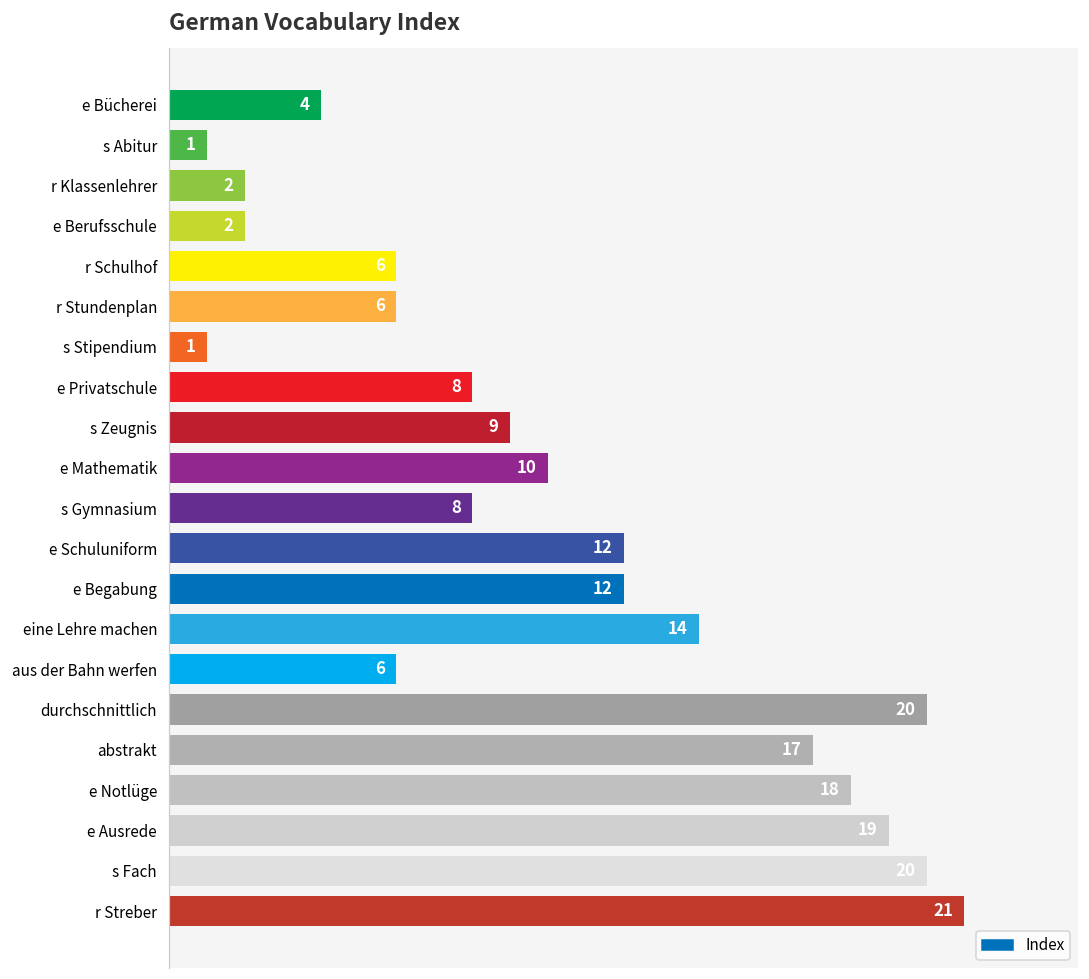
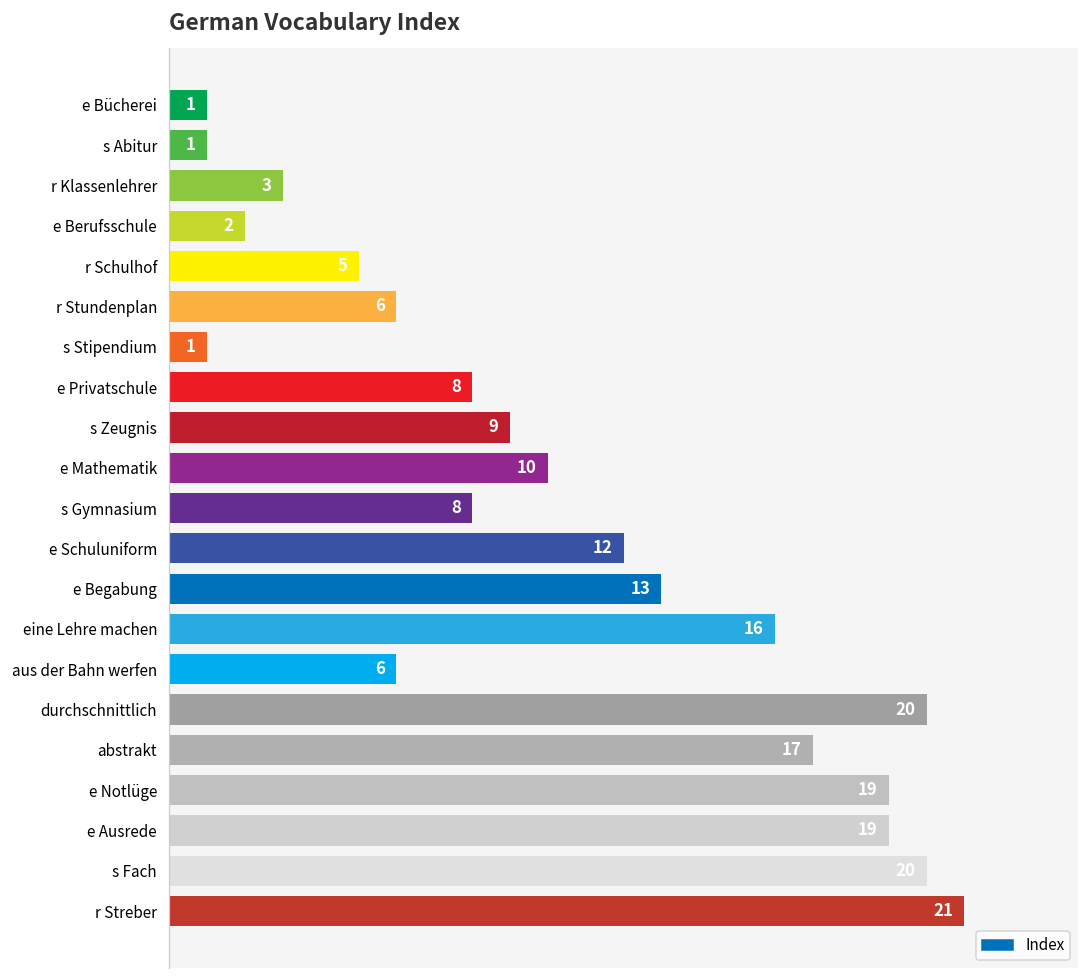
e Bücherei: 4 -> 1
r Klassenlehrer: 2 -> 3
r Schulhof: 6 -> 5
e Begabung: 12 -> 13
eine Lehre machen: 14 -> 16
e Notlüge: 18 -> 19
